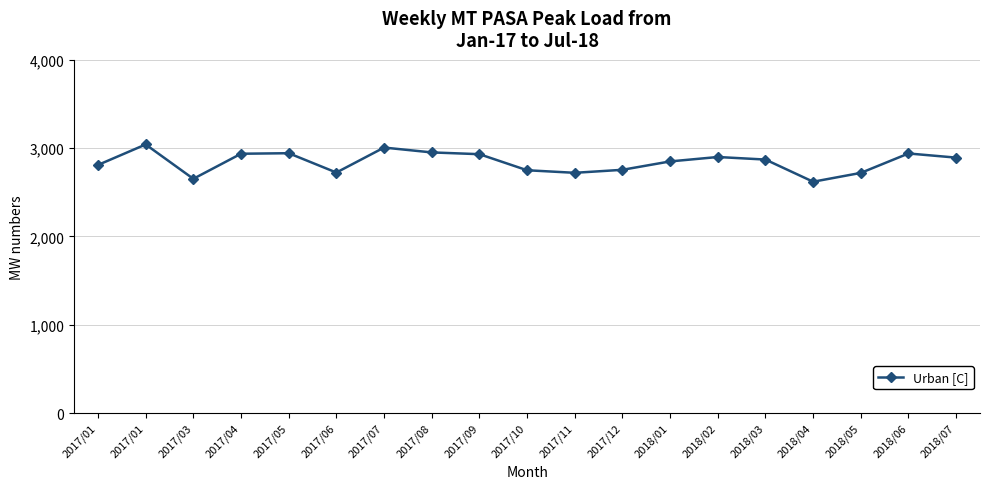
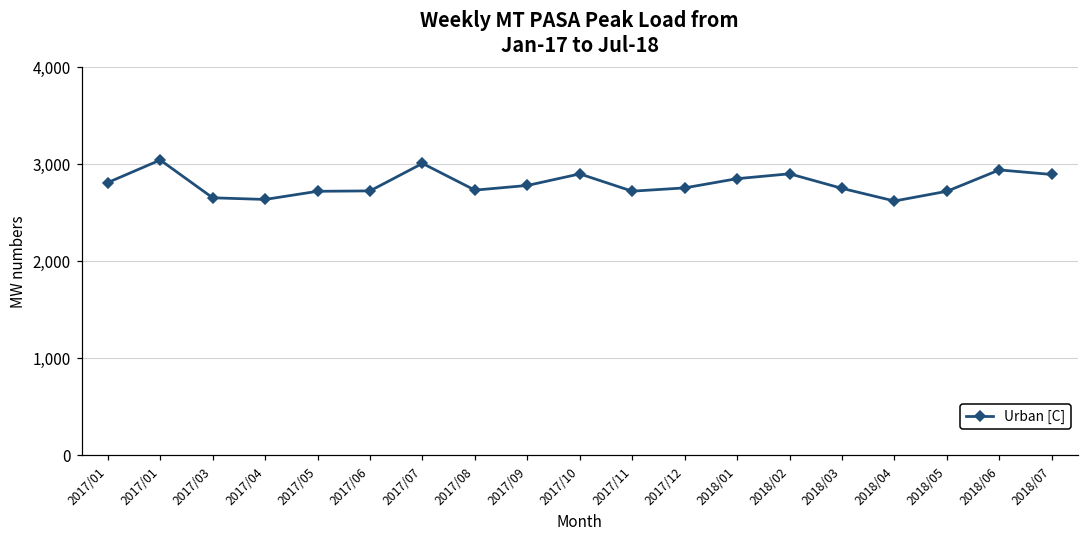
2017/04: 2,900 -> 2,600
2017/05: 2,900 -> 2,700
2017/08: 3,000 -> 2,700
2017/09: 2,900 -> 2,800
2017/10: 2,800 -> 2,900
2018/03: 2,900 -> 2,800
